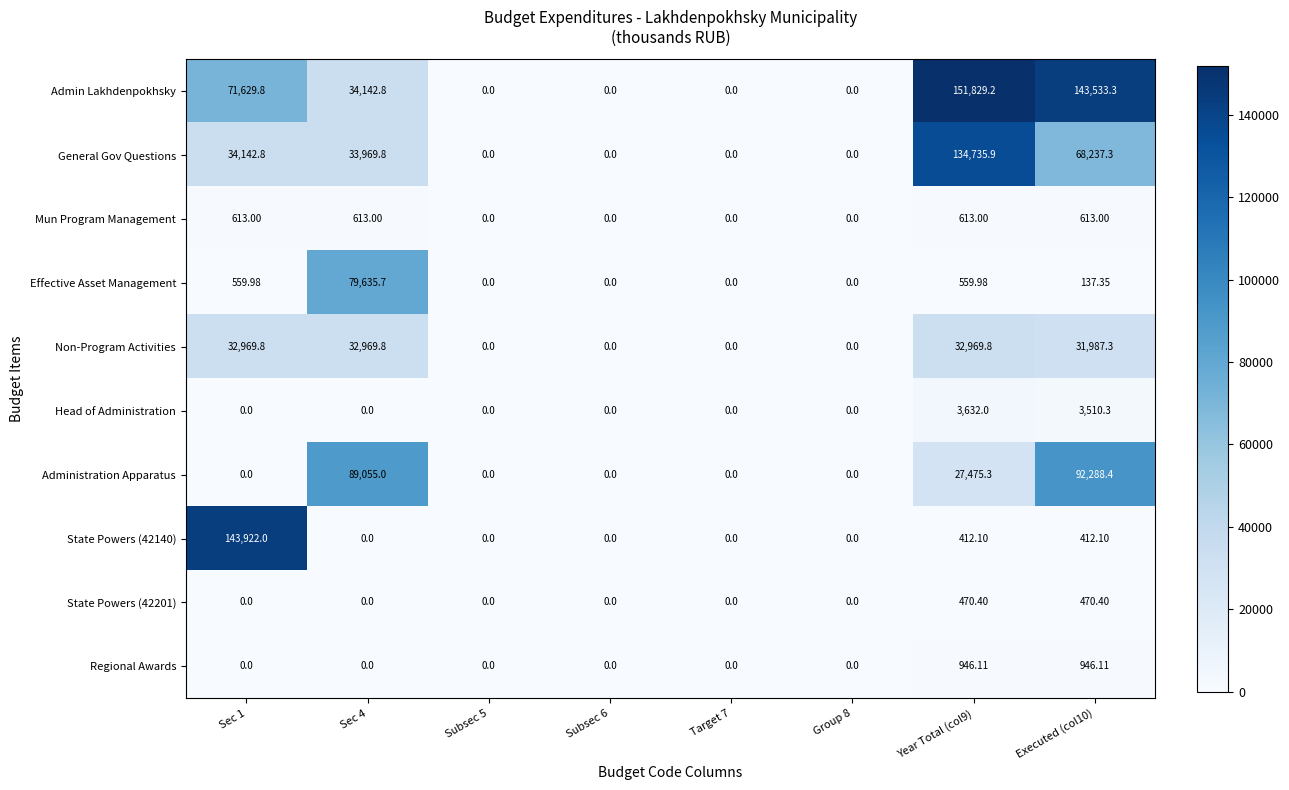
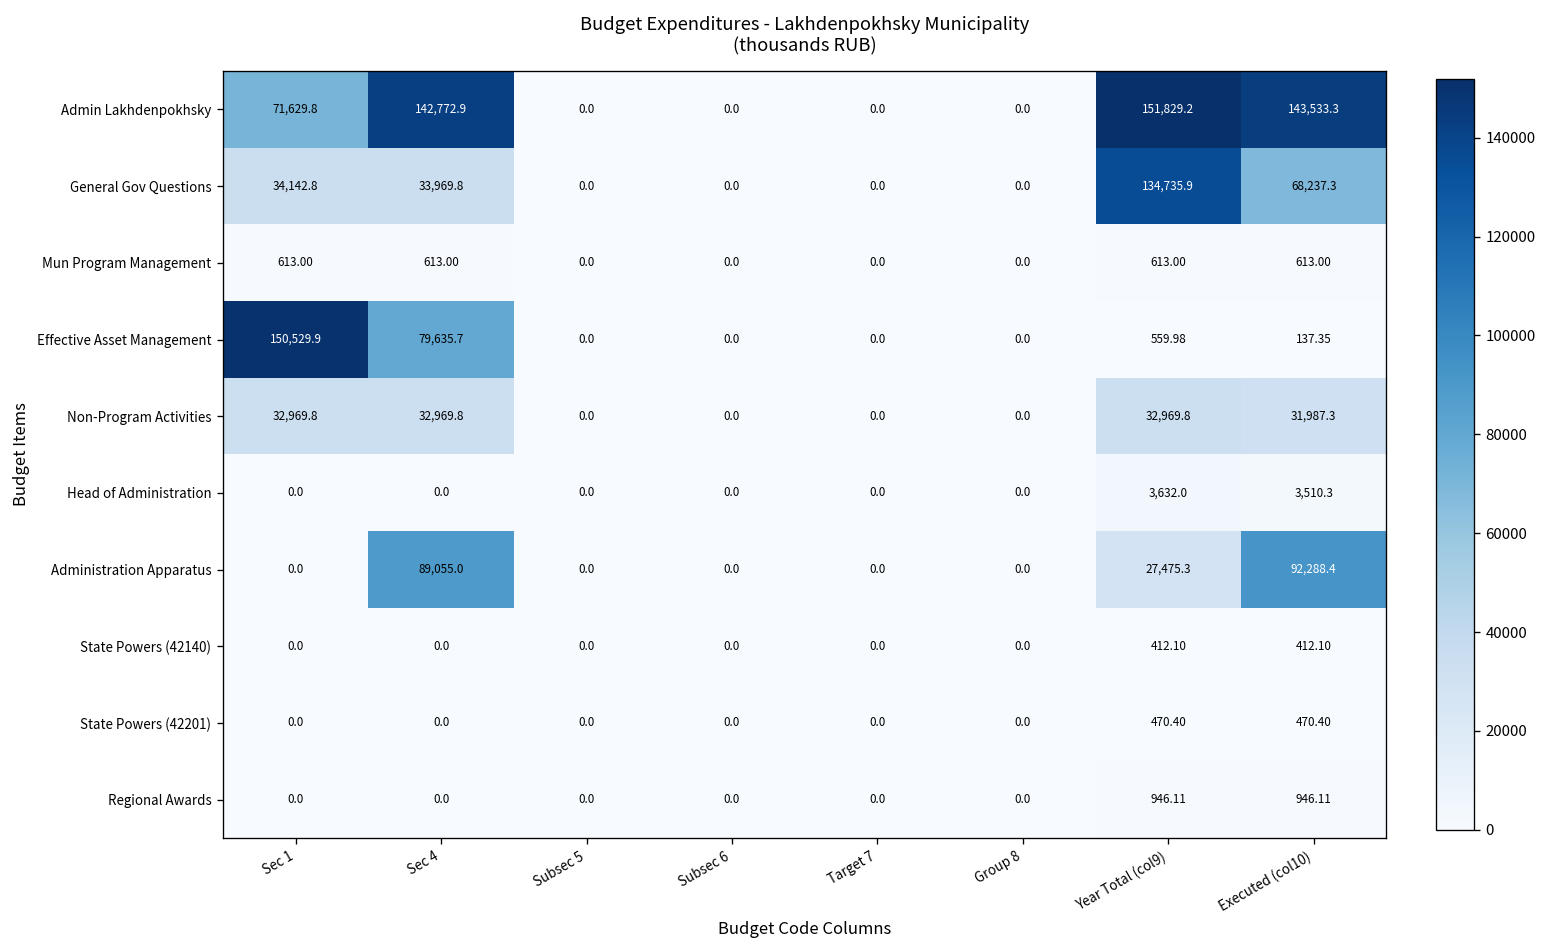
Admin Lakhdenpokhsky, Sec 4: 34,142.8 -> 142,772.9
Effective Asset Management, Sec 1: 559.98 -> 150,529.9
State Powers (42140), Sec 1: 143,922.0 -> 0.0
